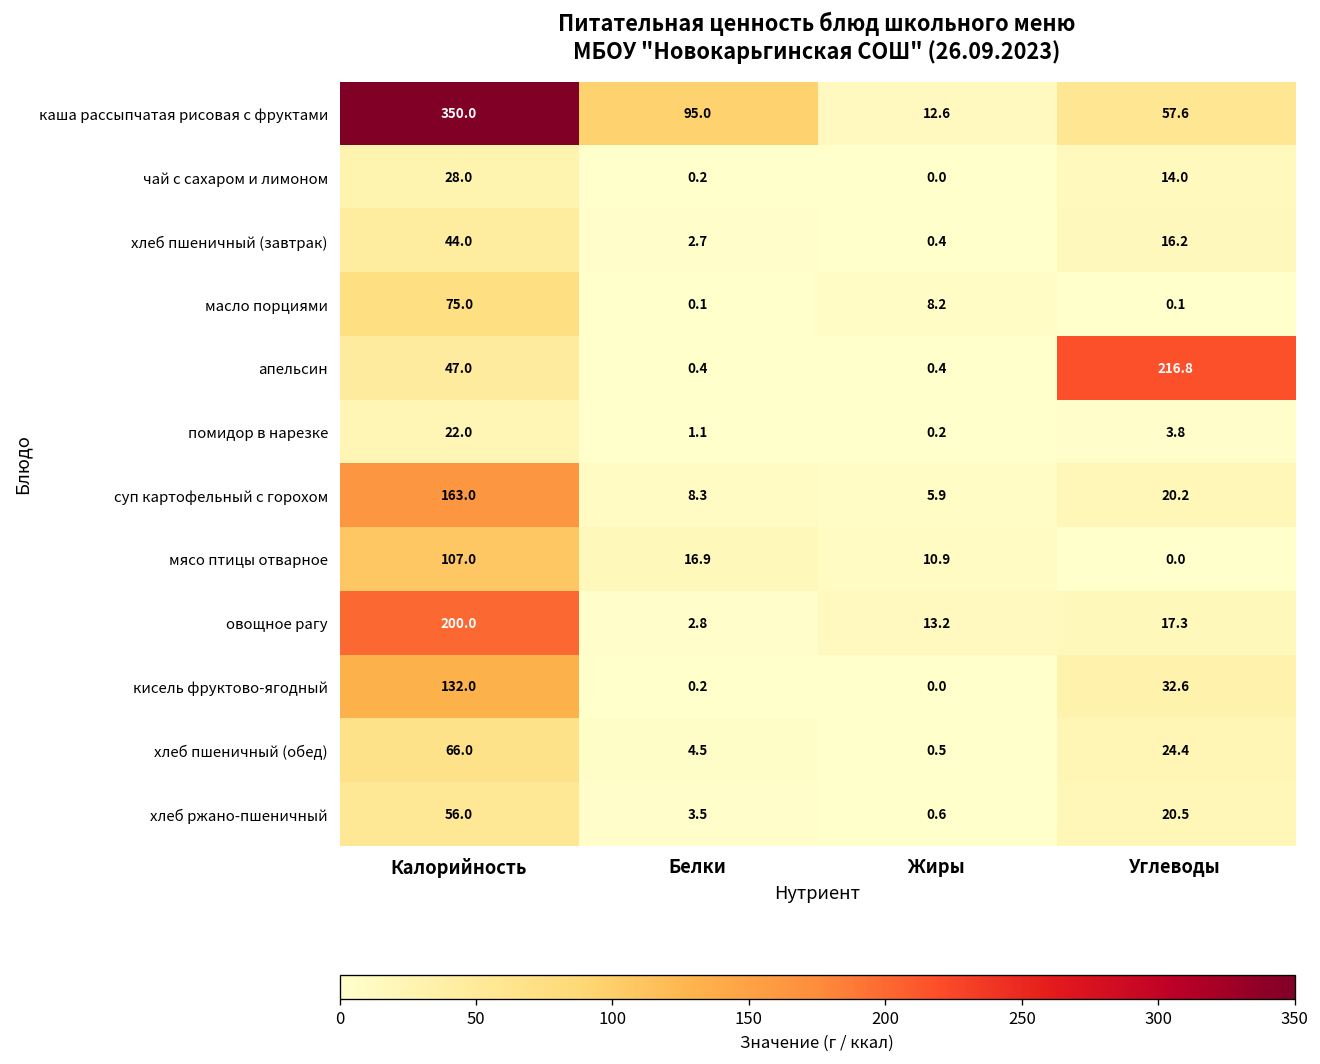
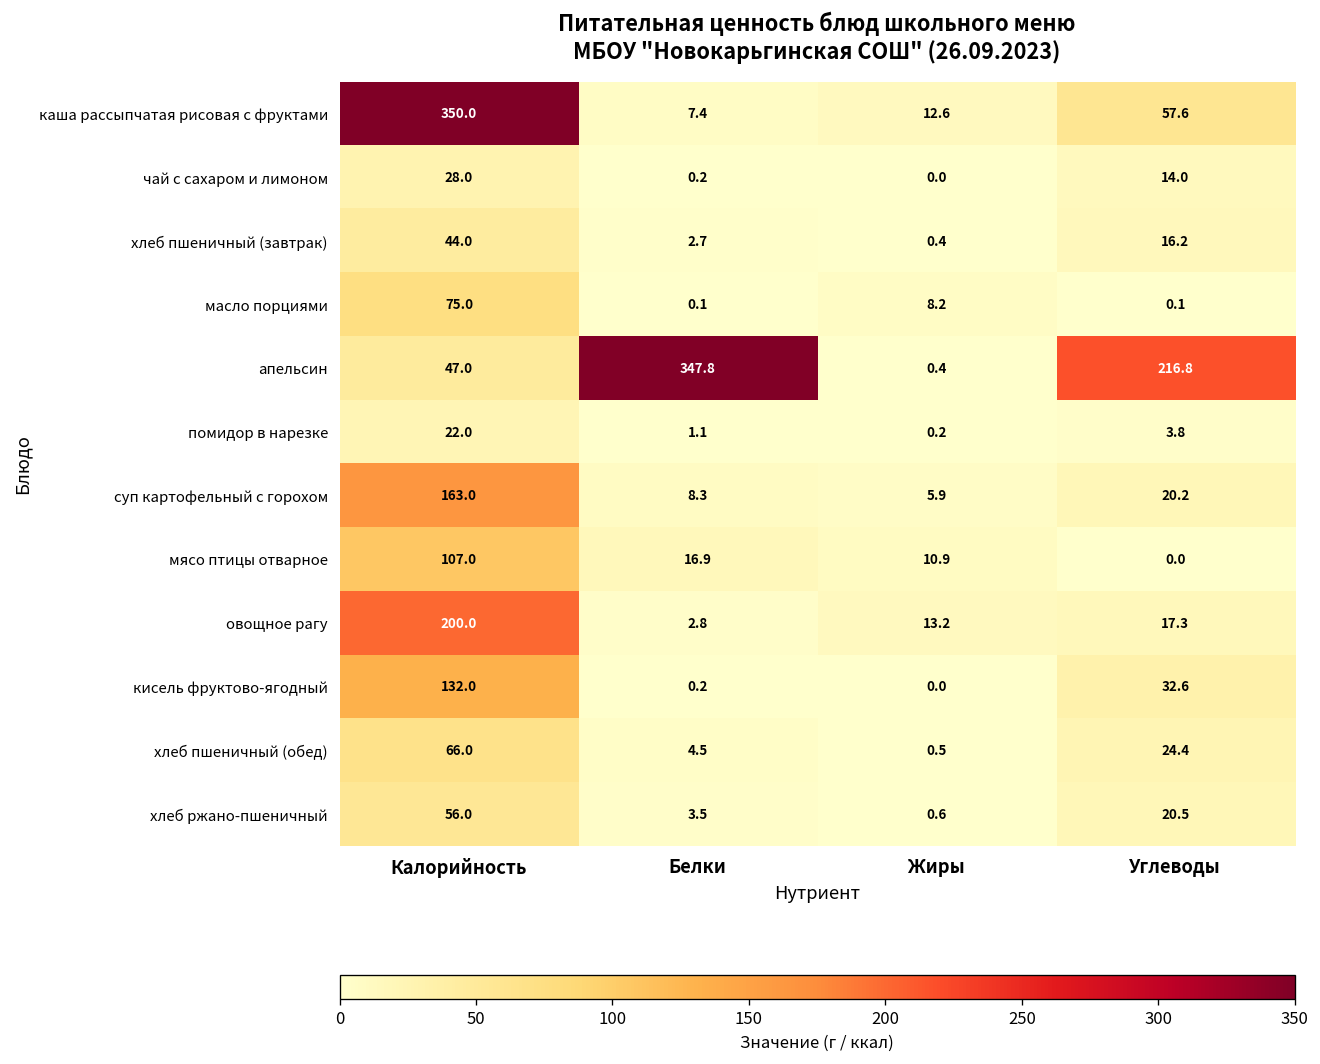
каша рассыпчатая рисовая с фруктами, Белки: 95.0 -> 7.4
апельсин, Белки: 0.4 -> 347.8
